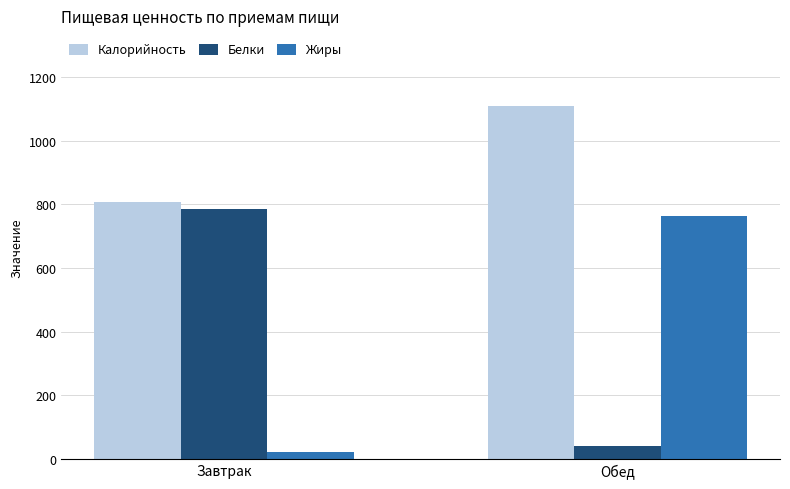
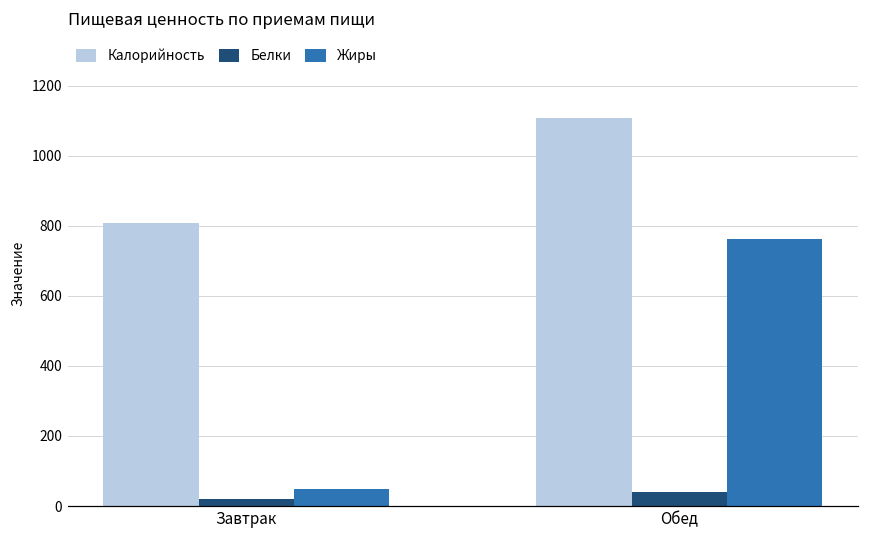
Белки, Завтрак: 790 -> 20
Жиры, Завтрак: 20 -> 50
